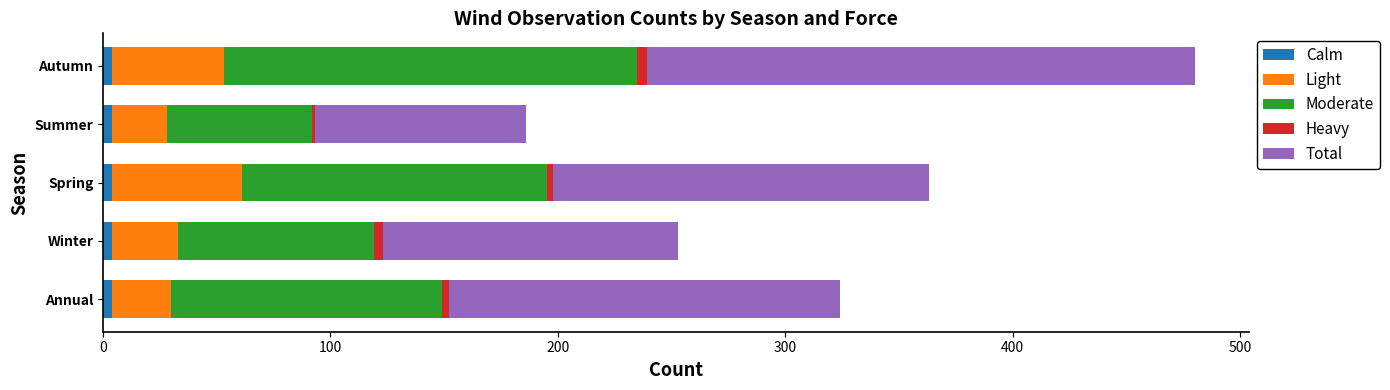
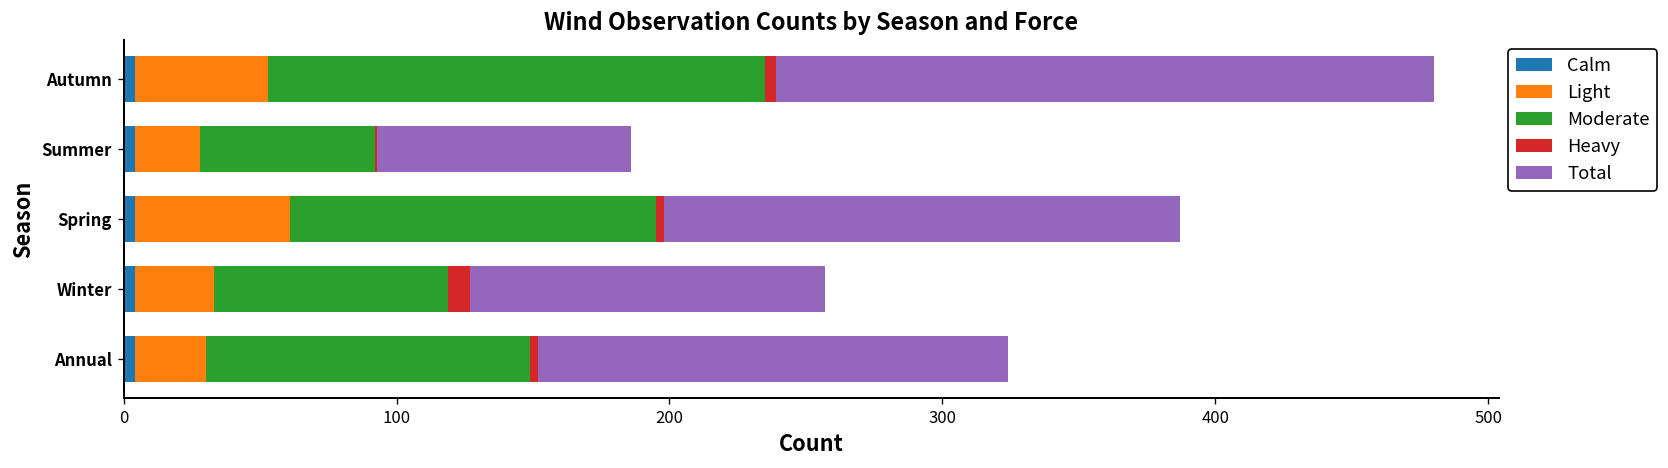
Total, Spring: 165 -> 189
Heavy, Winter: 4 -> 8
